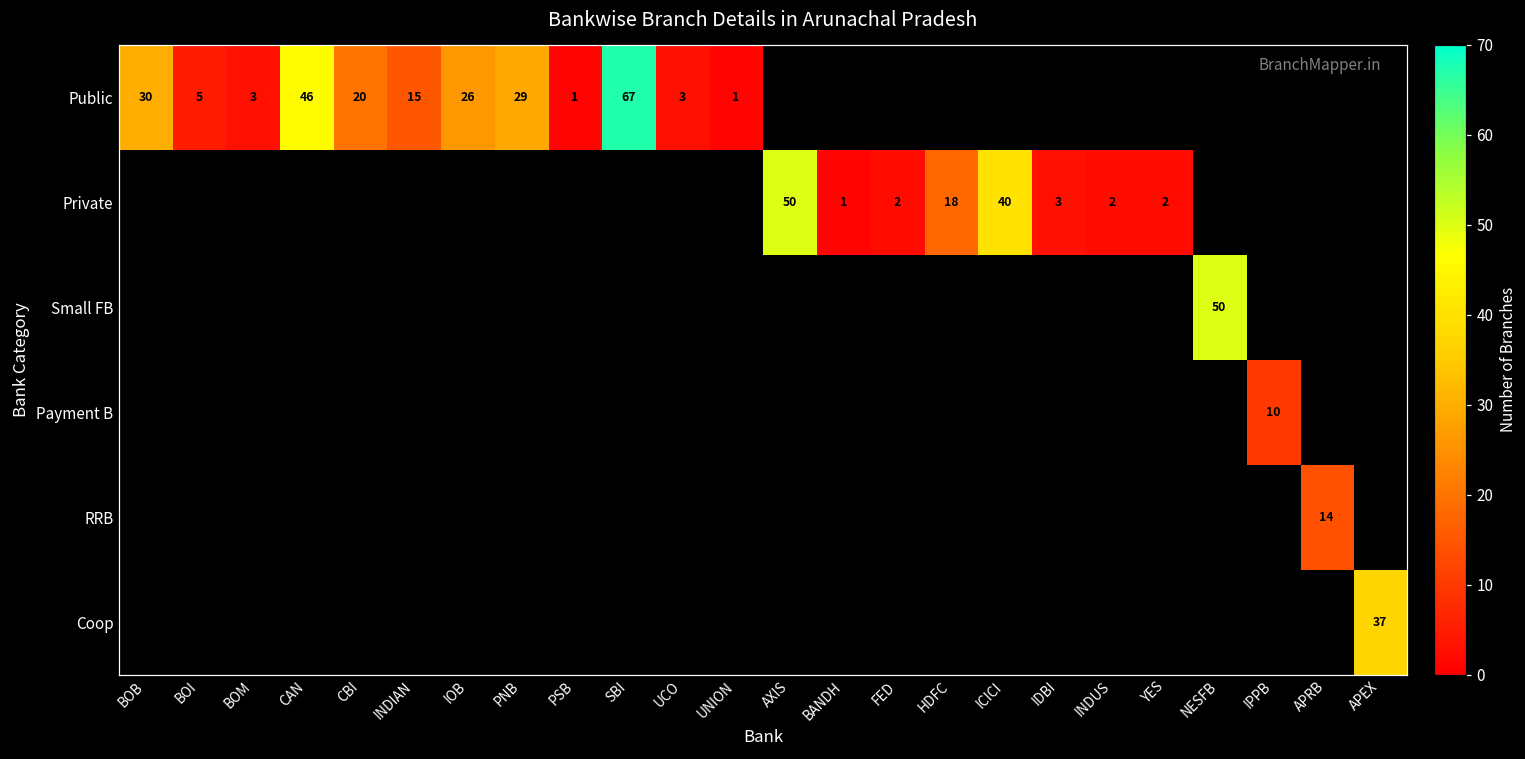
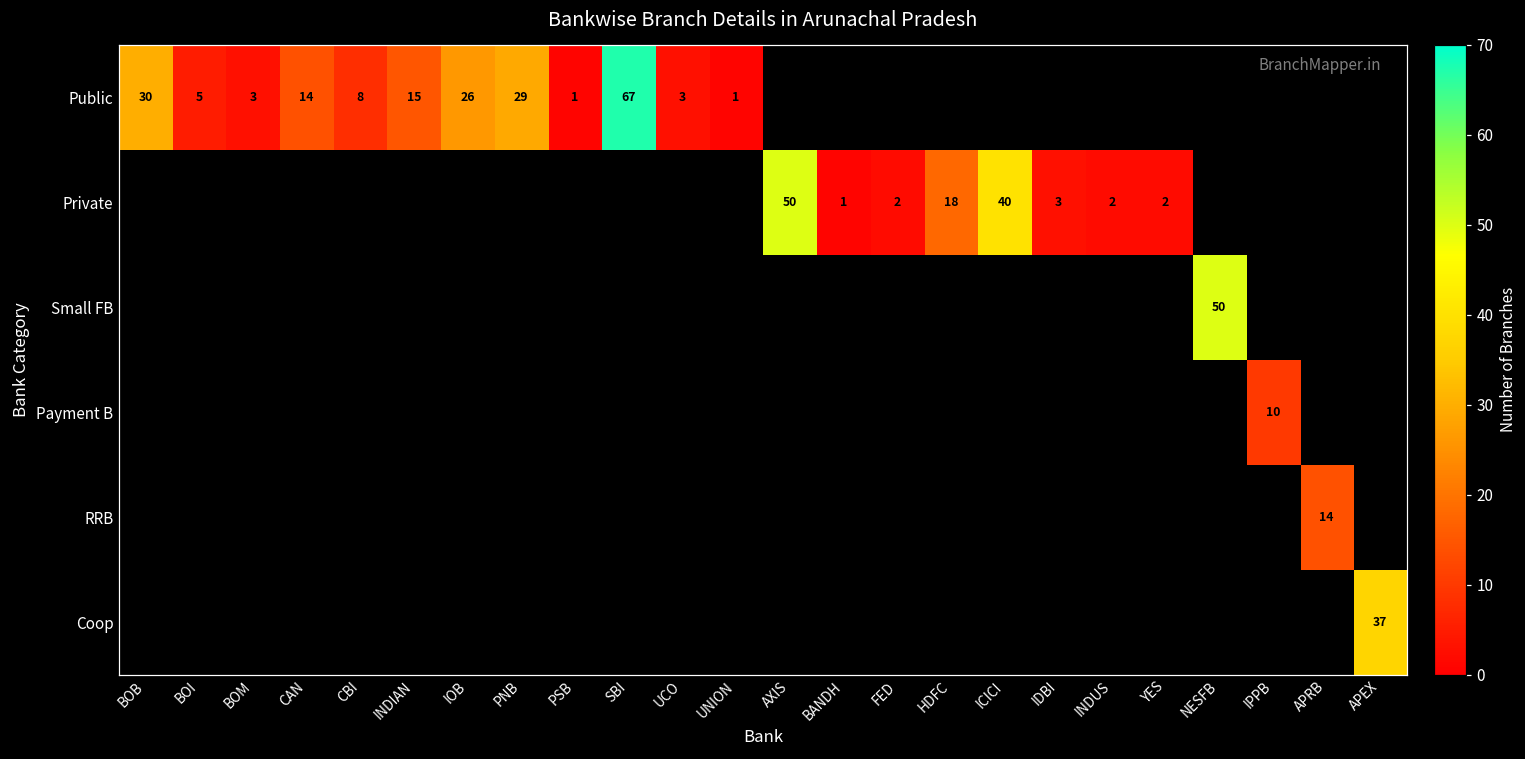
Public, CAN: 46 -> 14
Public, CBI: 20 -> 8
